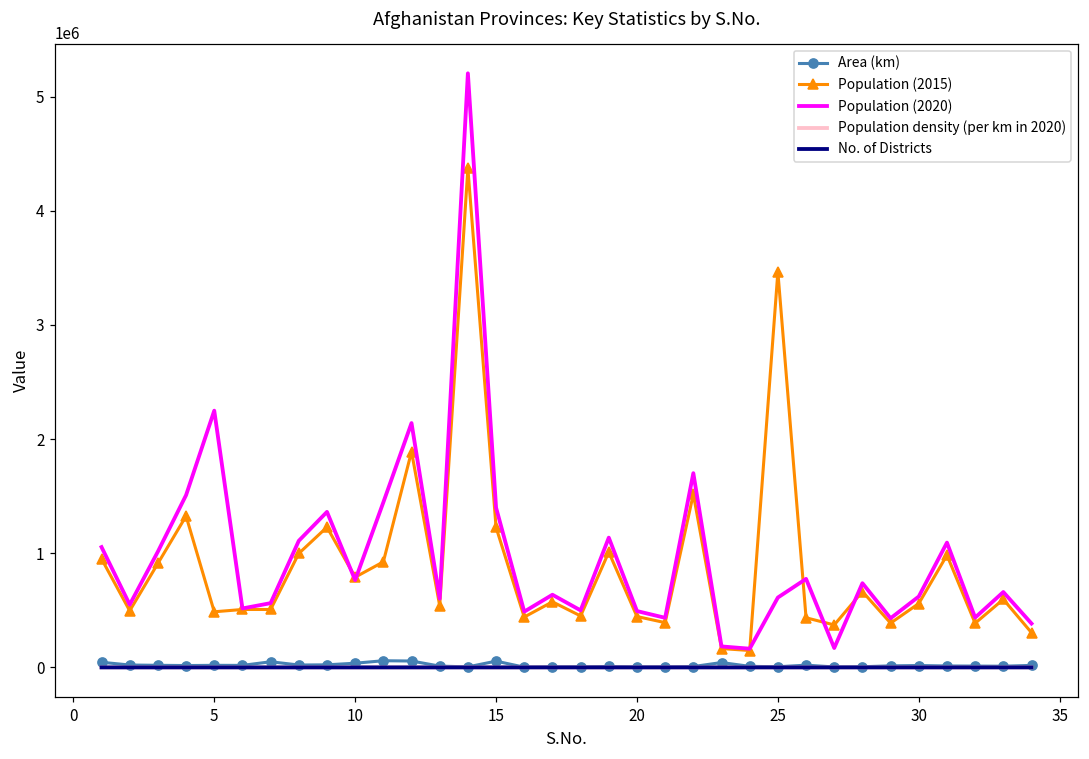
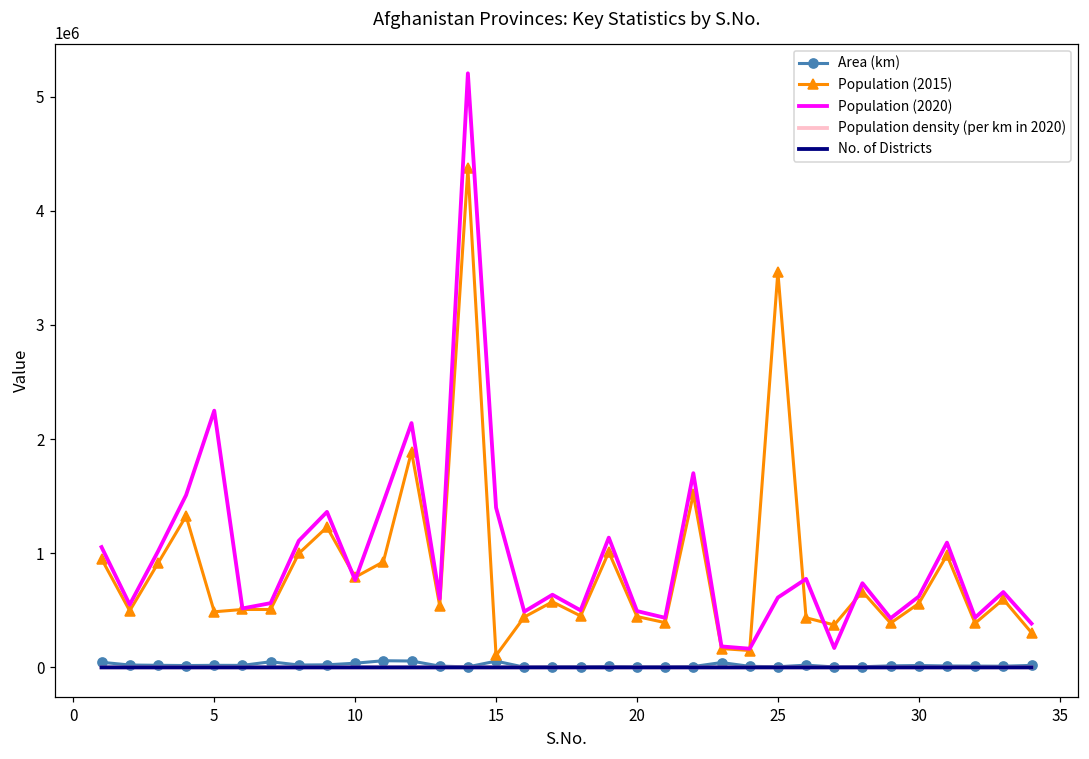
Population (2015), 15: 1230000 -> 100000
